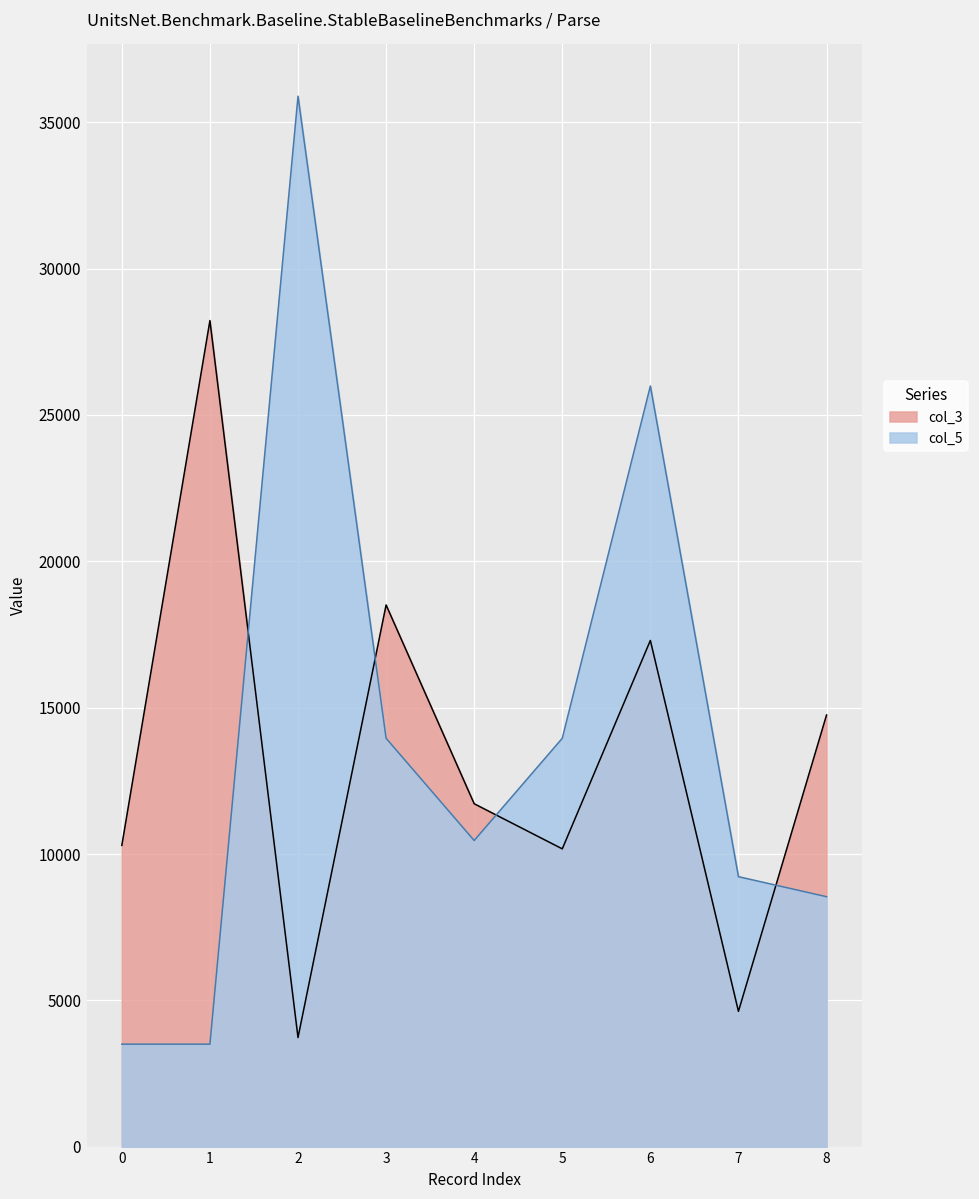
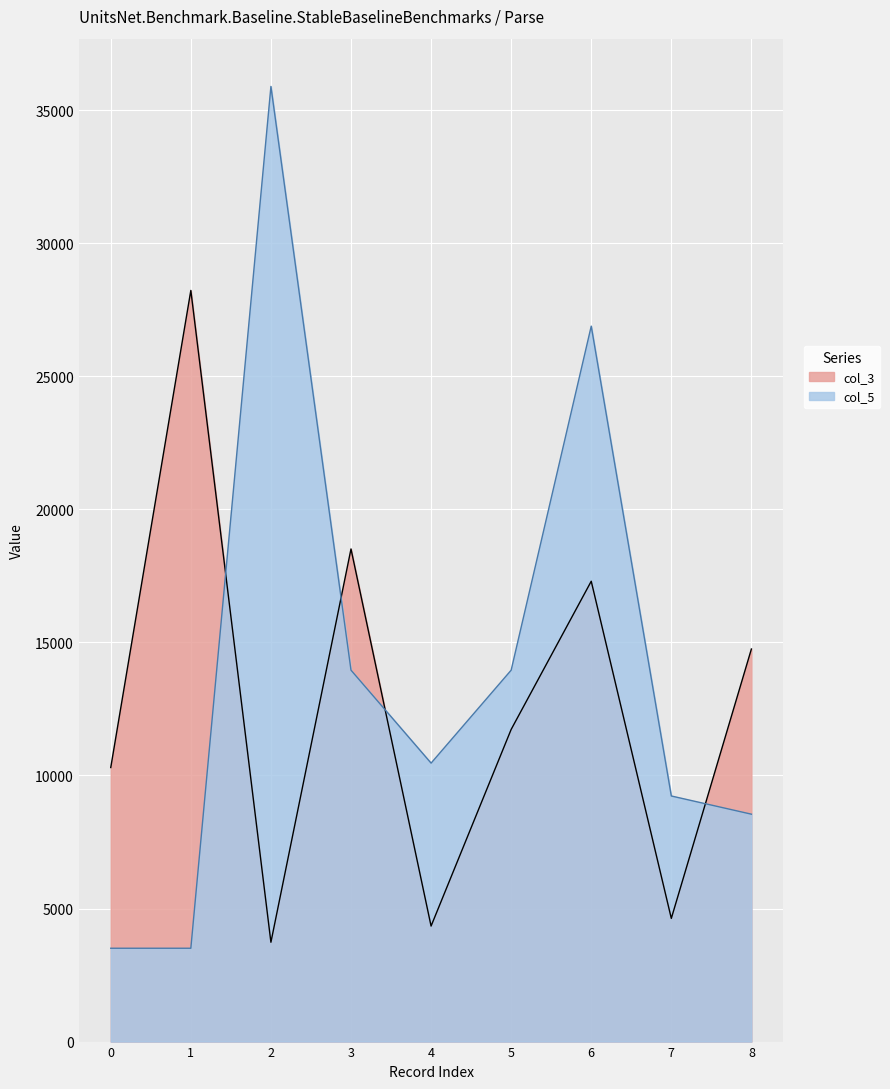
col_3, 4: 11700 -> 4300
col_3, 5: 10200 -> 11700
col_5, 6: 26000 -> 26900
